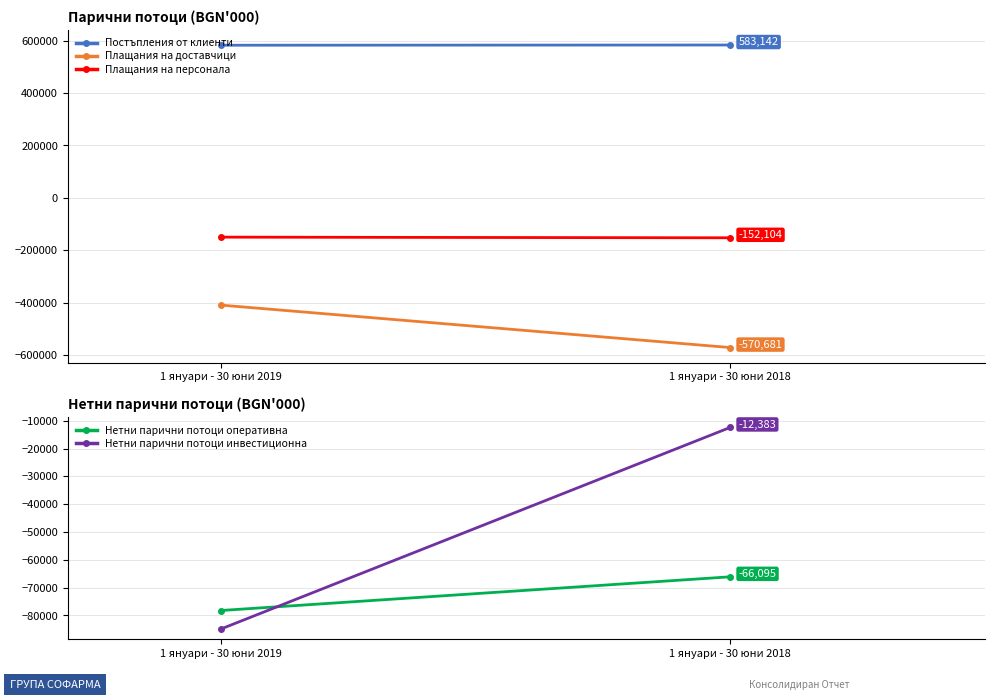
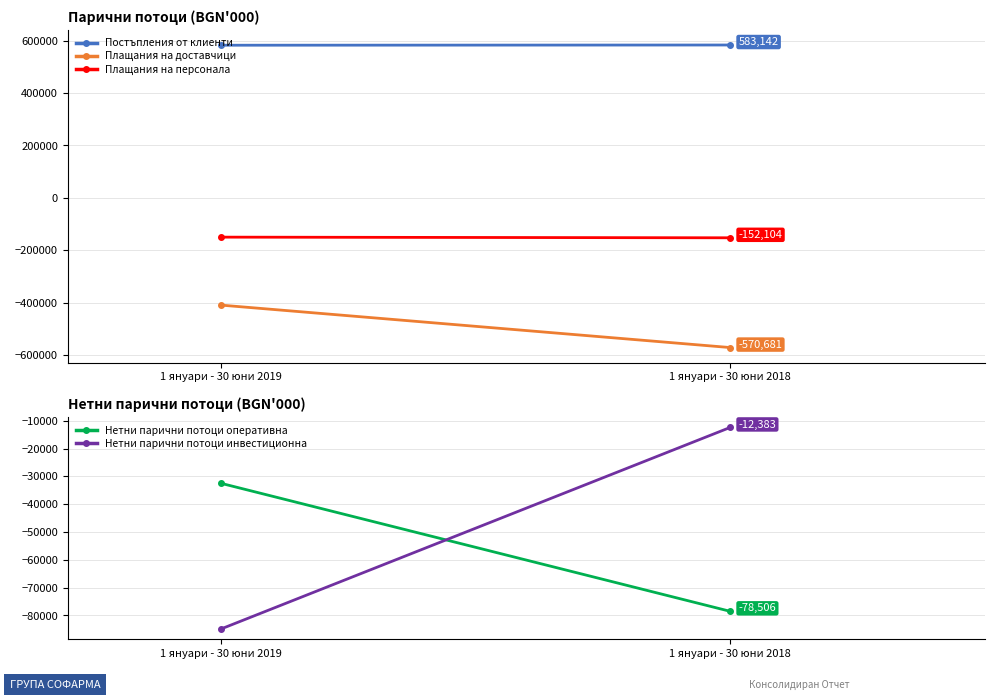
Нетни парични потоци (BGN'000), Нетни парични потоци оперативна, 1 януари - 30 юни 2019: -78000 -> -32000
Нетни парични потоци (BGN'000), Нетни парични потоци оперативна, 1 януари - 30 юни 2018: -66,095 -> -78,506
